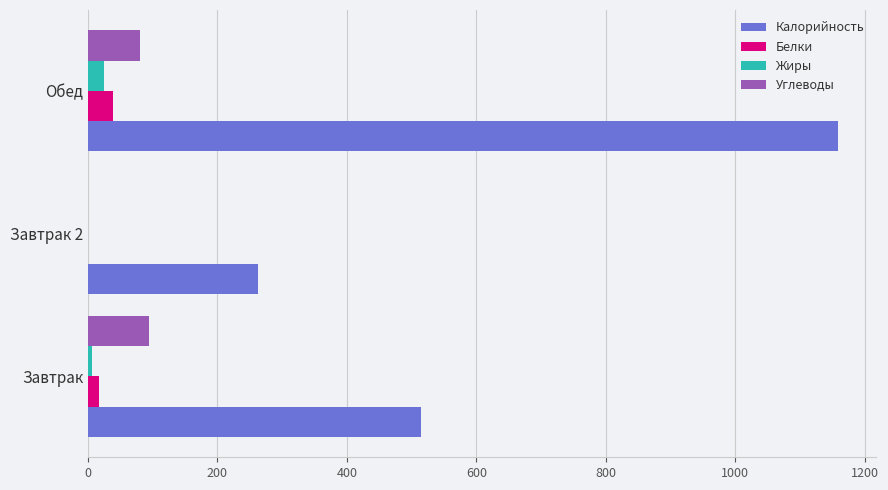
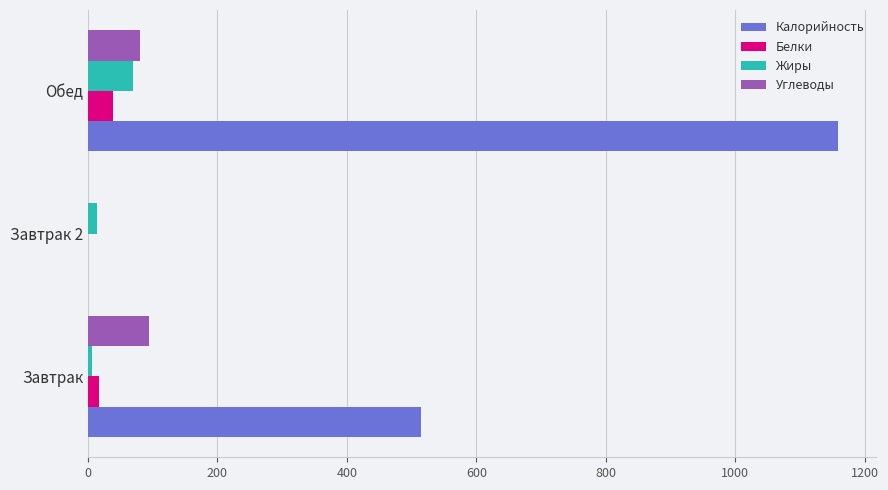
Жиры, Обед: 30 -> 70
Жиры, Завтрак 2: 0 -> 10
Калорийность, Завтрак 2: 260 -> 0
